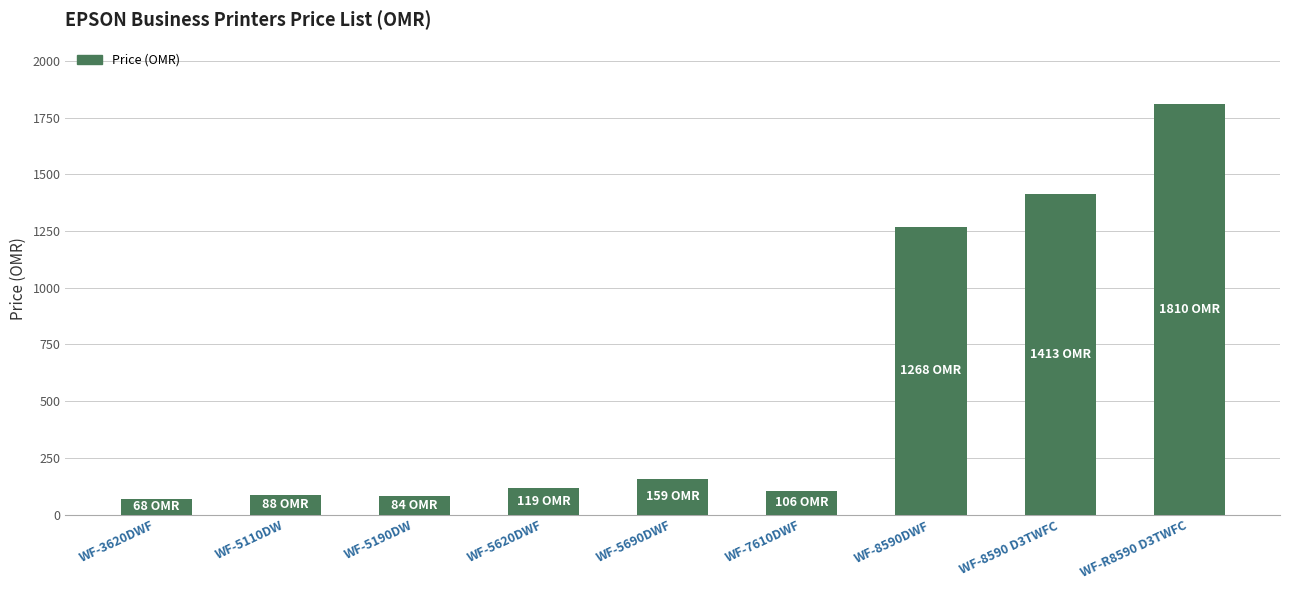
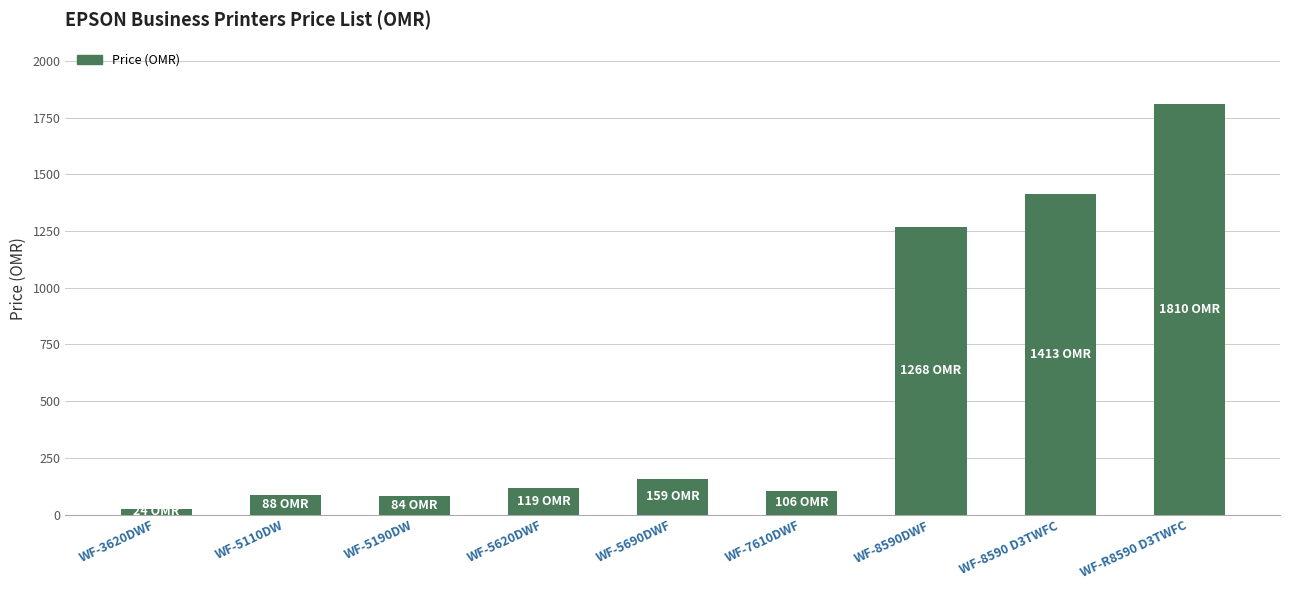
WF-3620DWF: 70 -> 20
